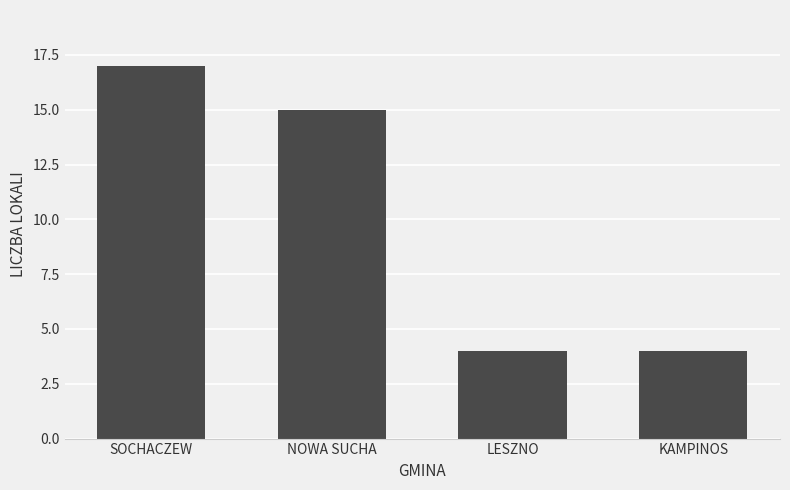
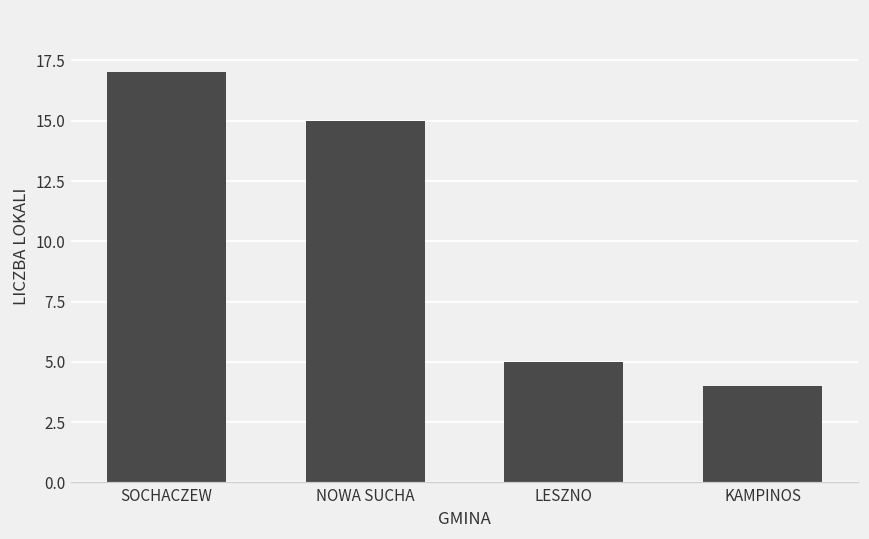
LESZNO: 4 -> 5
